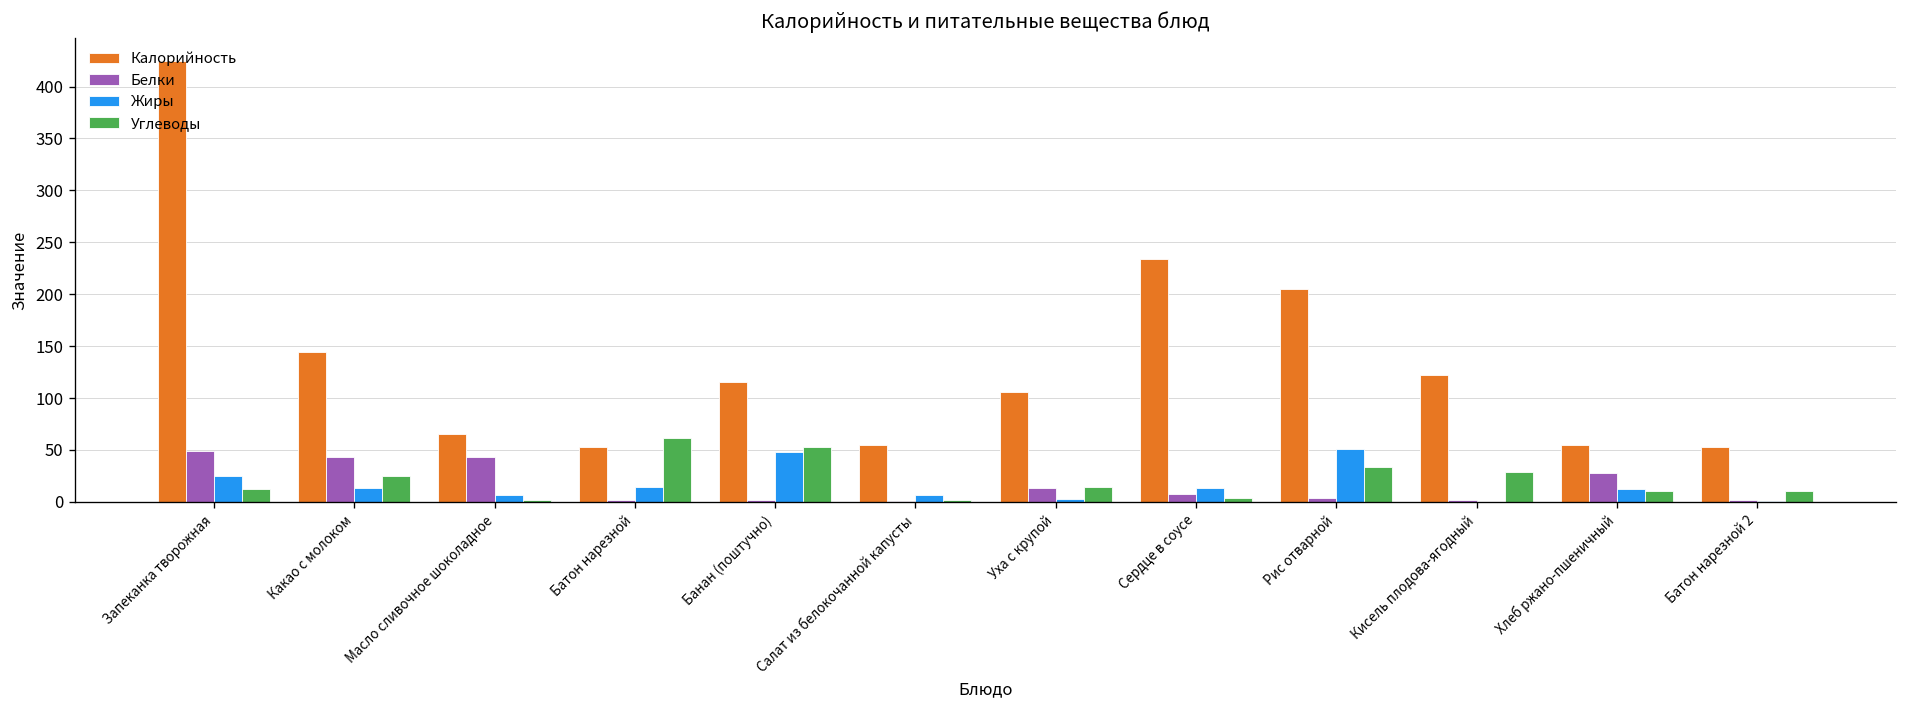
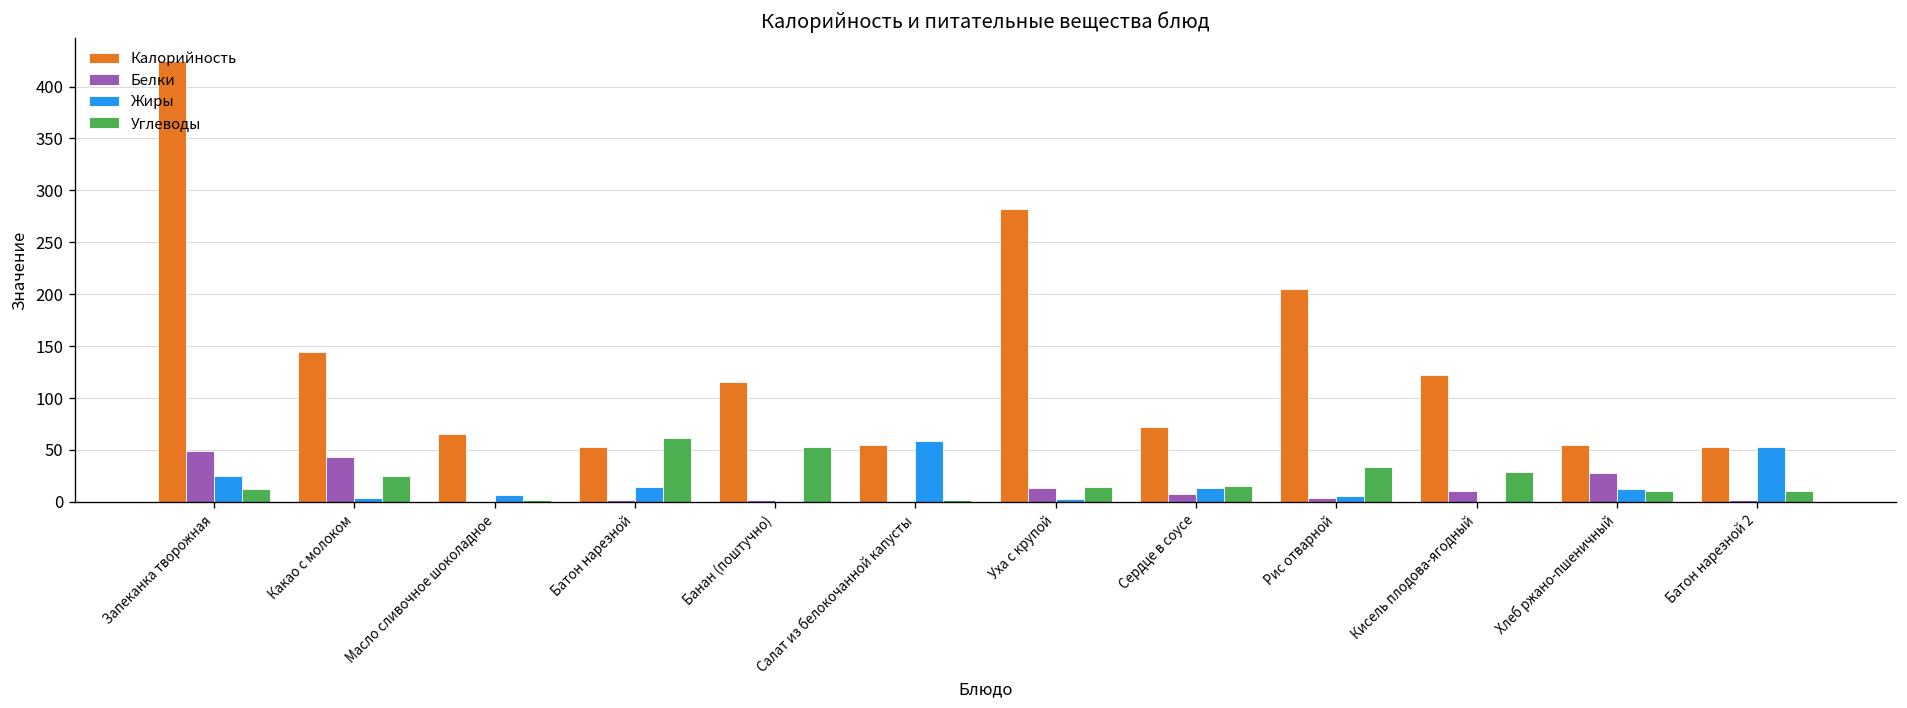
Жиры, Какао с молоком: 10 -> 0
Белки, Масло сливочное шоколадное: 40 -> 0
Жиры, Банан (поштучно): 50 -> 0
Жиры, Салат из белокочанной капусты: 10 -> 60
Калорийность, Уха с крупой: 110 -> 280
Калорийность, Сердце в соусе: 230 -> 70
Углеводы, Сердце в соусе: 0 -> 20
Жиры, Рис отварной: 50 -> 10
Белки, Кисель плодова-ягодный: 0 -> 10
Жиры, Батон нарезной 2: 0 -> 50
